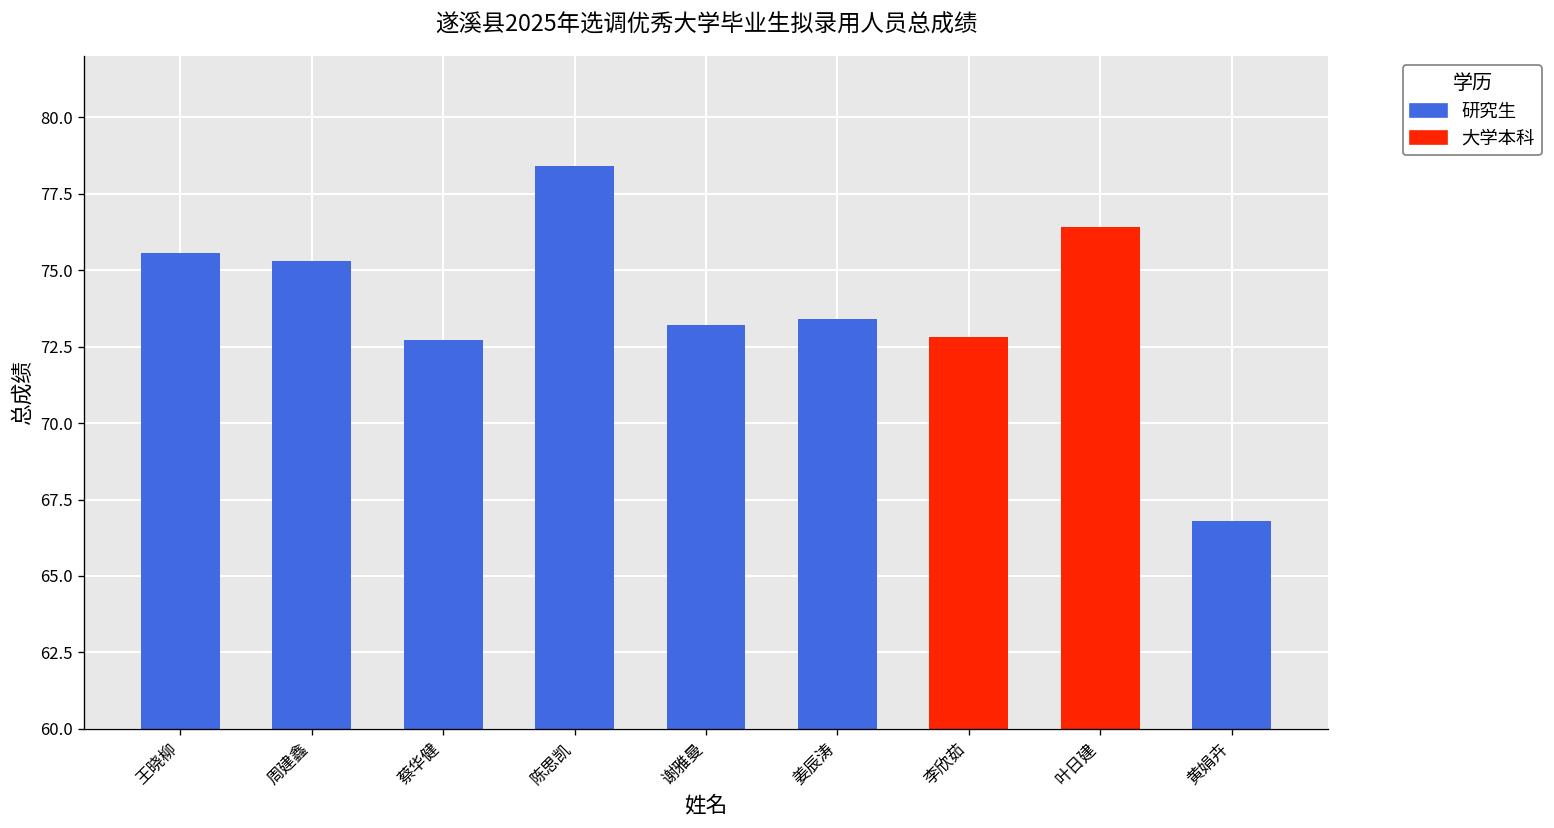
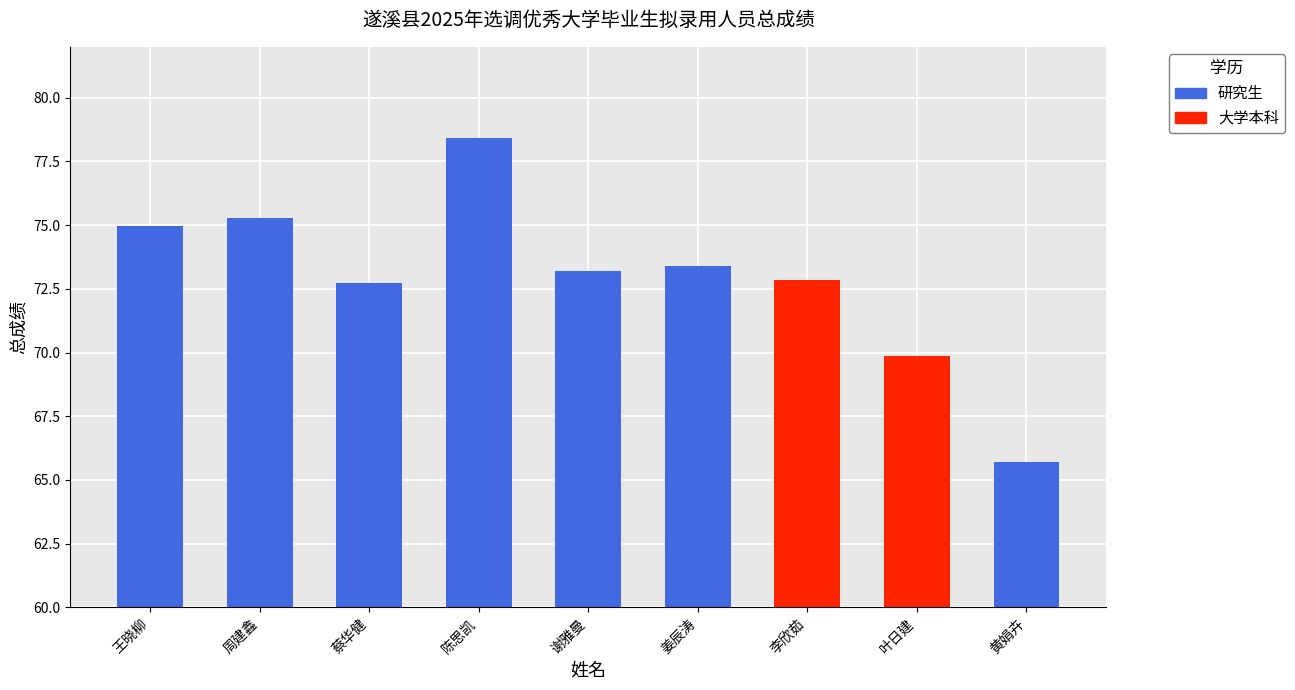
王晓柳: 75.6 -> 75.0
叶日建: 76.4 -> 69.9
黄娟卉: 66.8 -> 65.7
